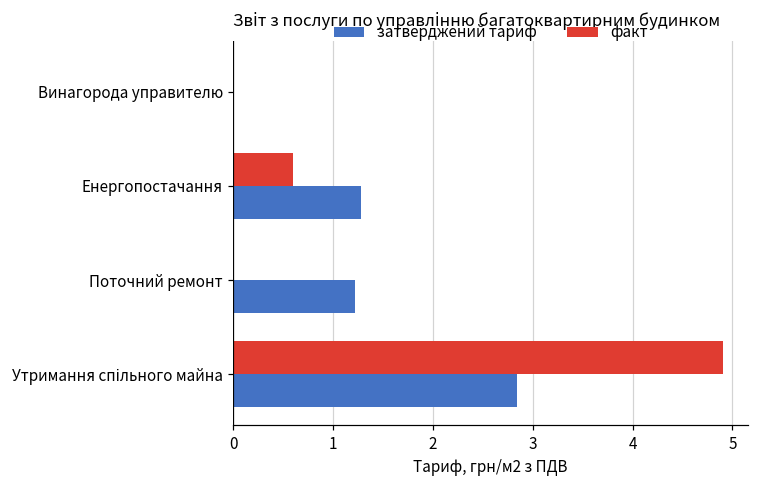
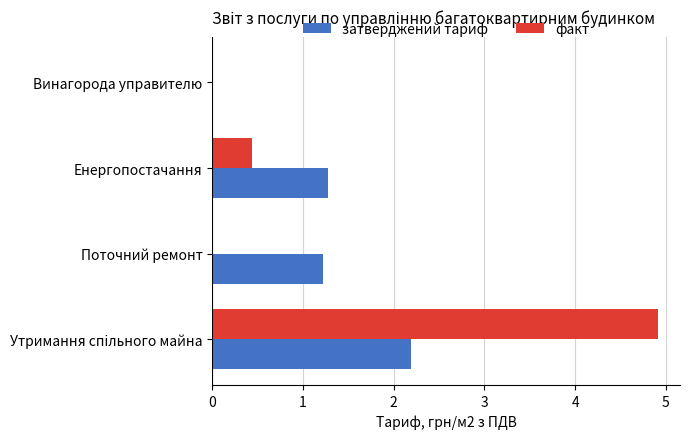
факт, Енергопостачання: 0.6 -> 0.4
затверджений тариф, Утримання спільного майна: 2.8 -> 2.2
